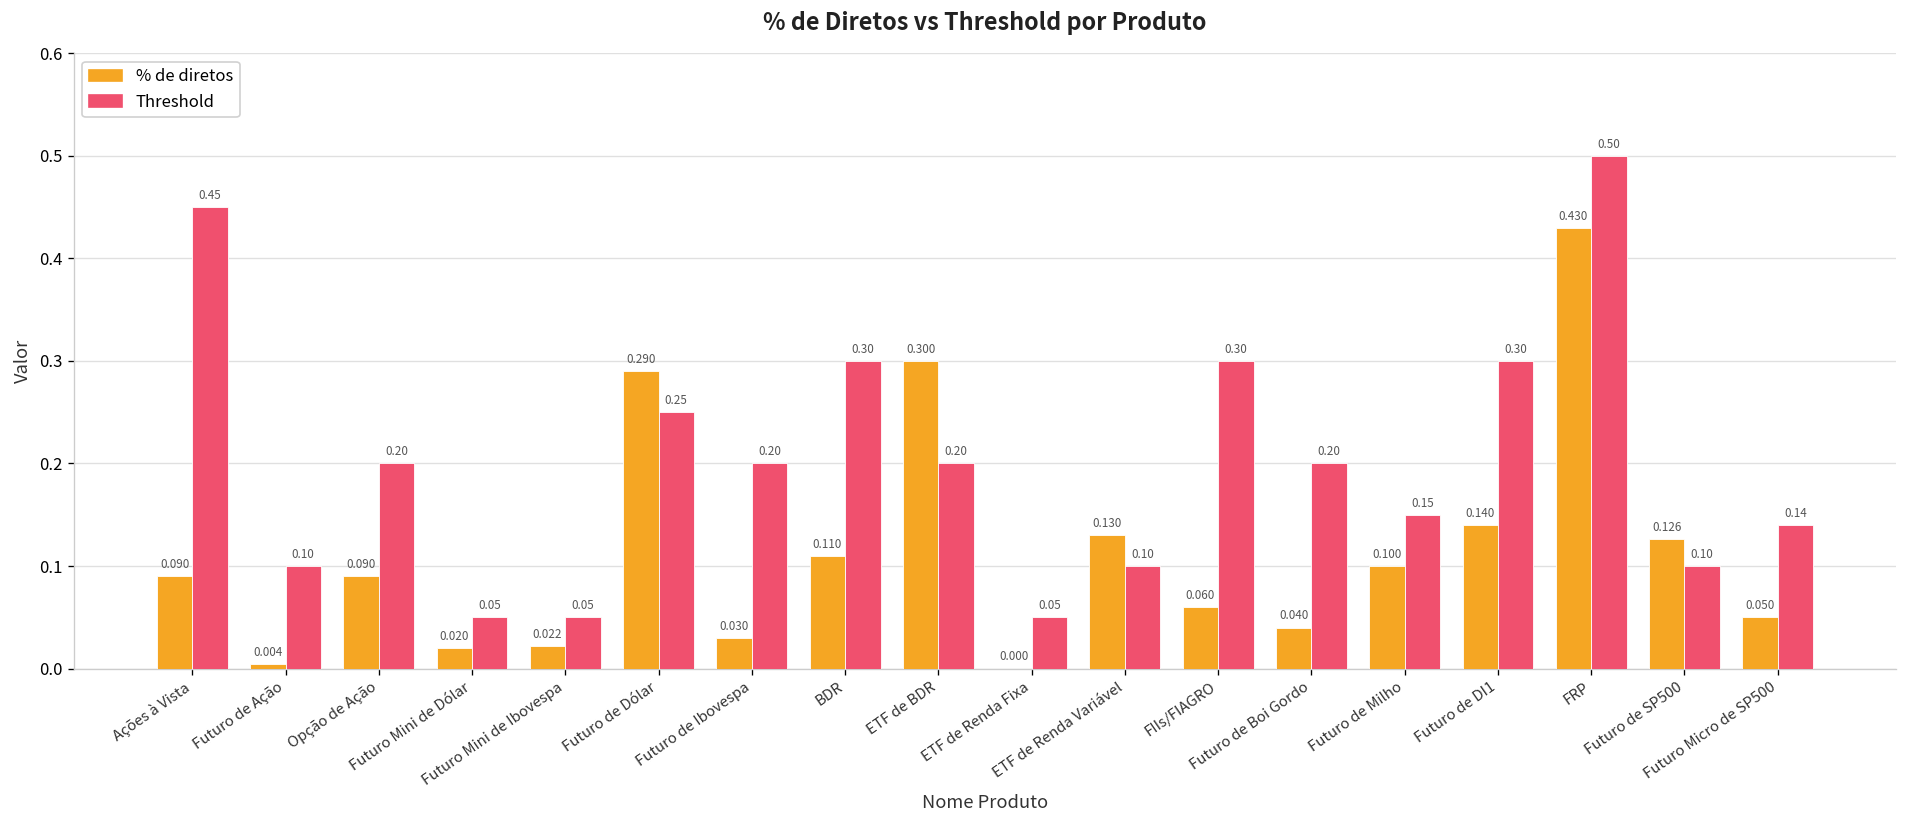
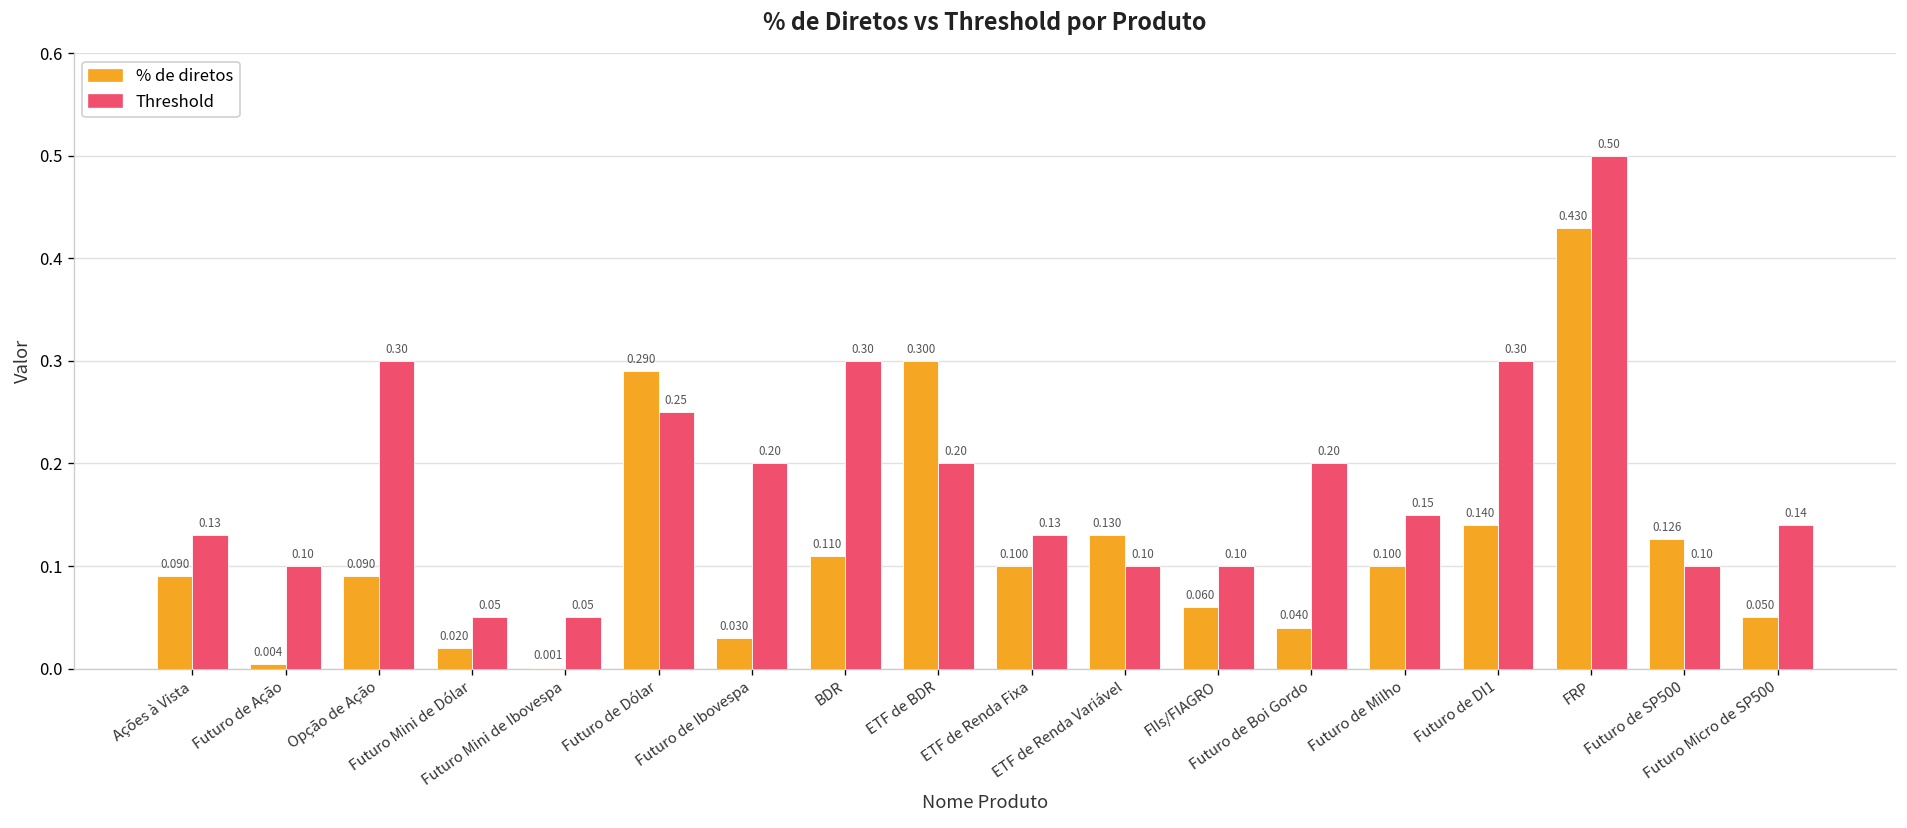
Threshold, Ações à Vista: 0.45 -> 0.13
Threshold, Opção de Ação: 0.20 -> 0.30
% de diretos, Futuro Mini de Ibovespa: 0.022 -> 0.001
% de diretos, ETF de Renda Fixa: 0.000 -> 0.100
Threshold, ETF de Renda Fixa: 0.05 -> 0.13
Threshold, FIIs/FIAGRO: 0.30 -> 0.10
